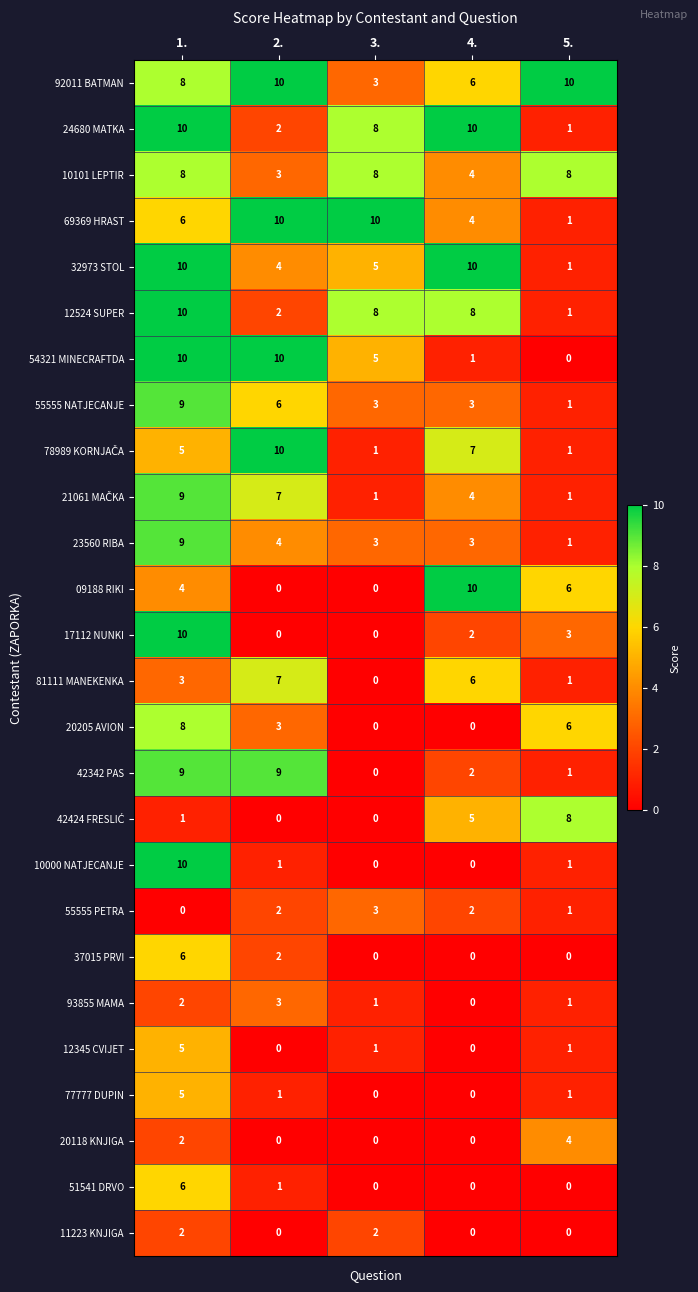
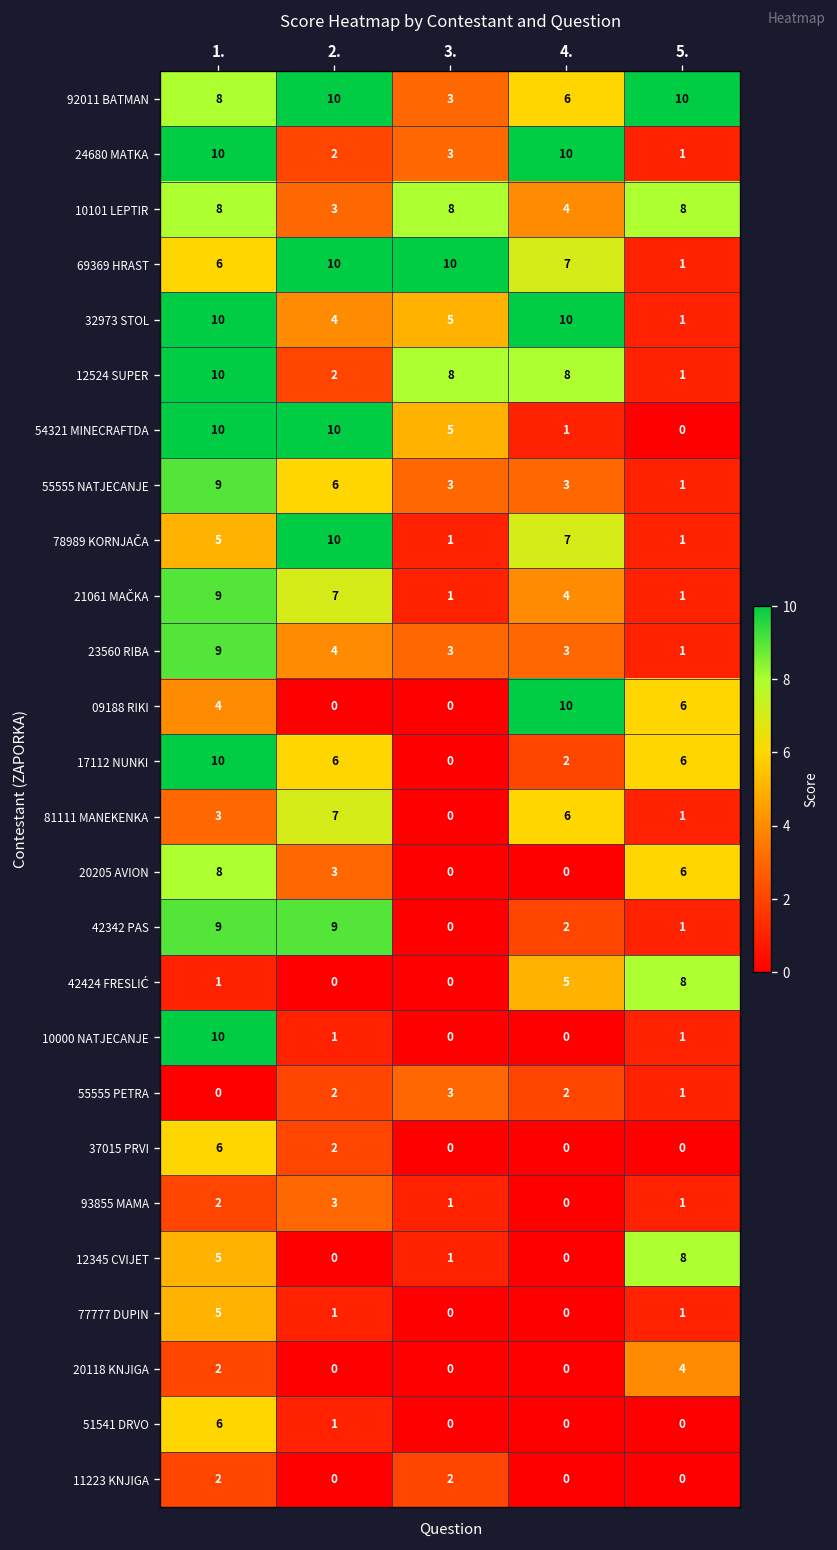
24680 MATKA, 3.: 8 -> 3
69369 HRAST, 4.: 4 -> 7
17112 NUNKI, 2.: 0 -> 6
17112 NUNKI, 5.: 3 -> 6
12345 CVIJET, 5.: 1 -> 8
